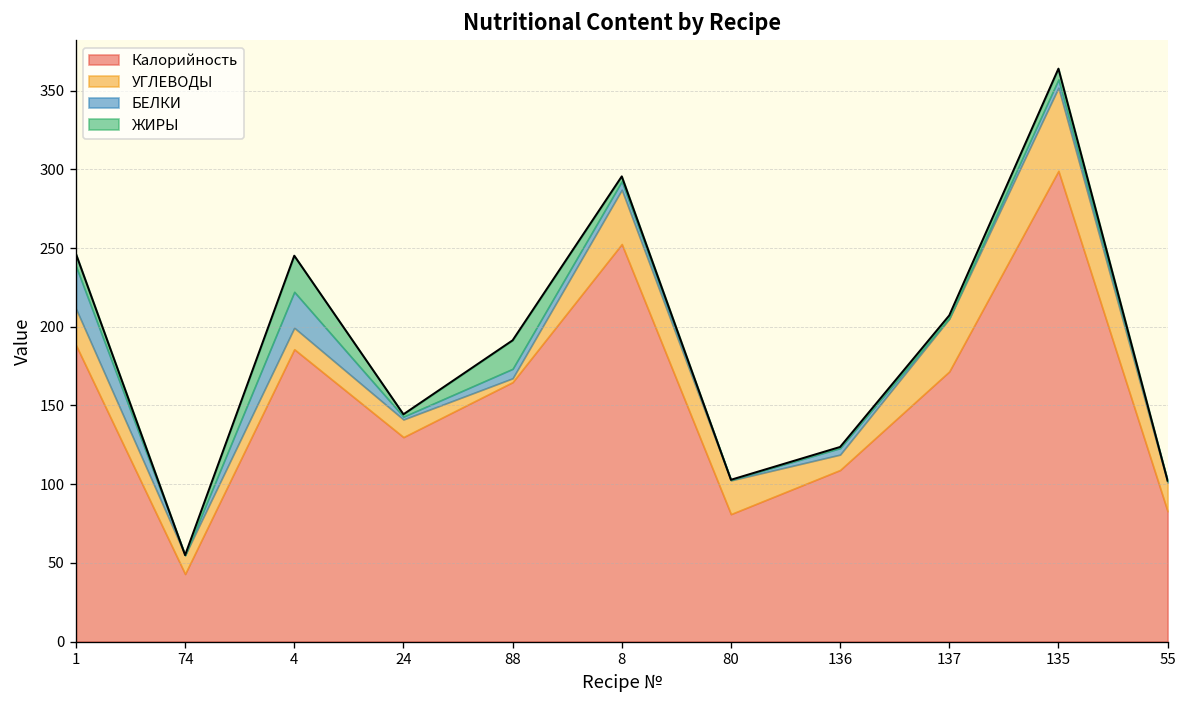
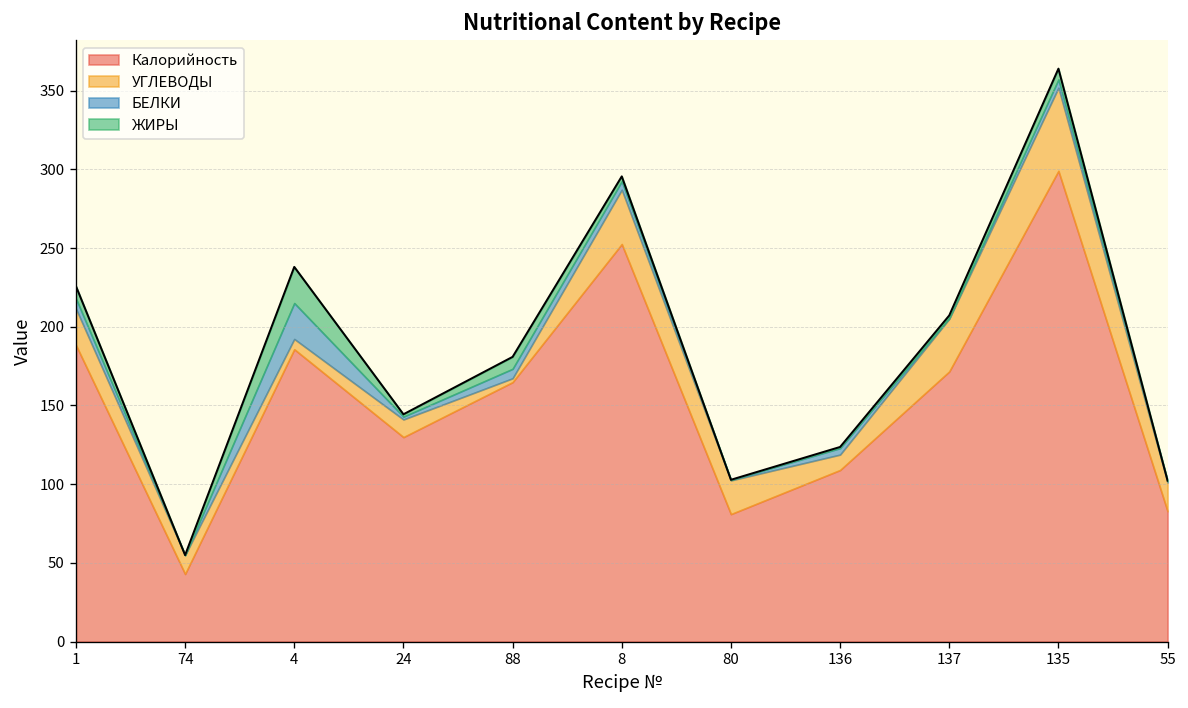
БЕЛКИ, 1: 27 -> 7
УГЛЕВОДЫ, 4: 14 -> 7
ЖИРЫ, 88: 18 -> 8
